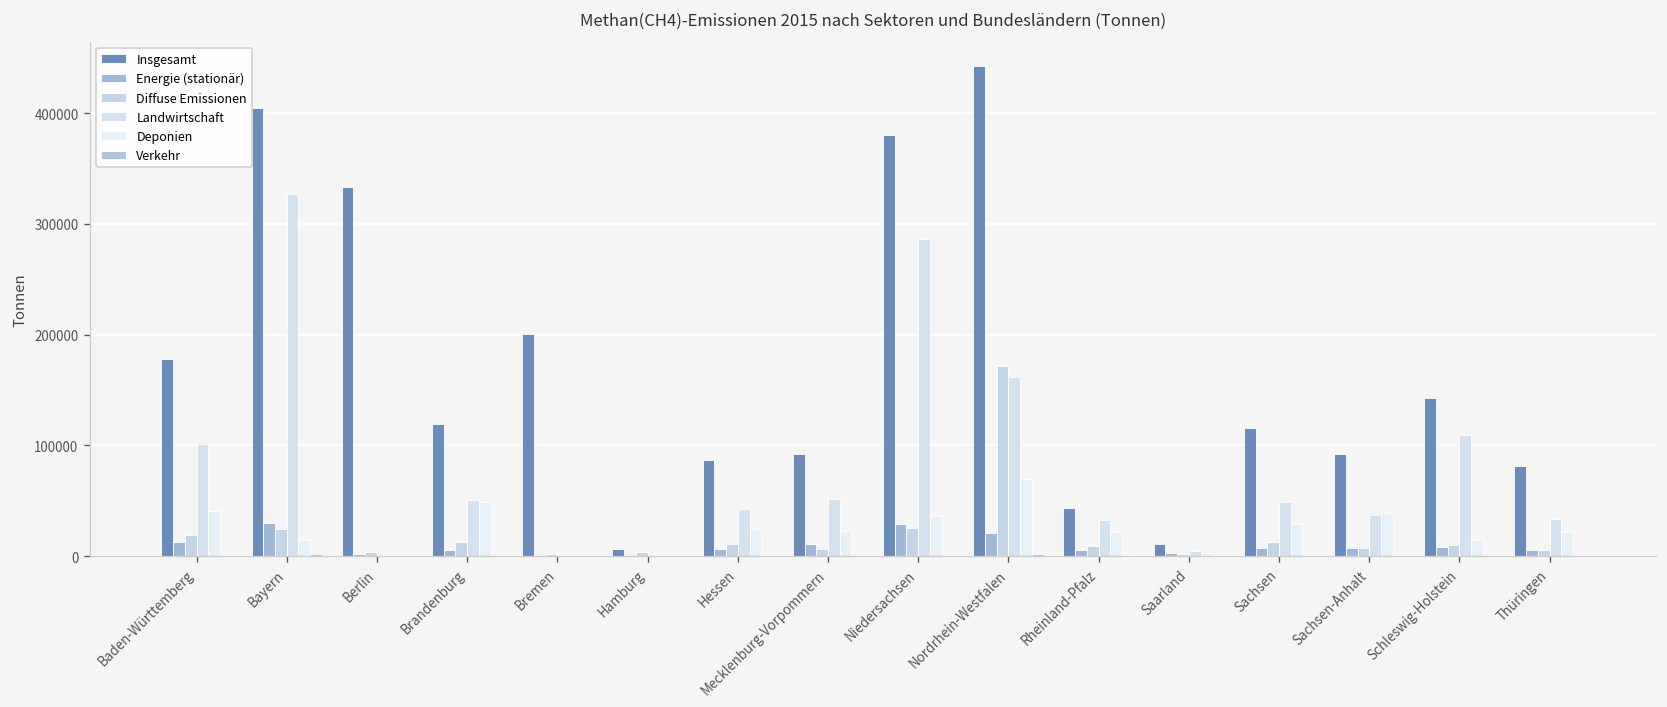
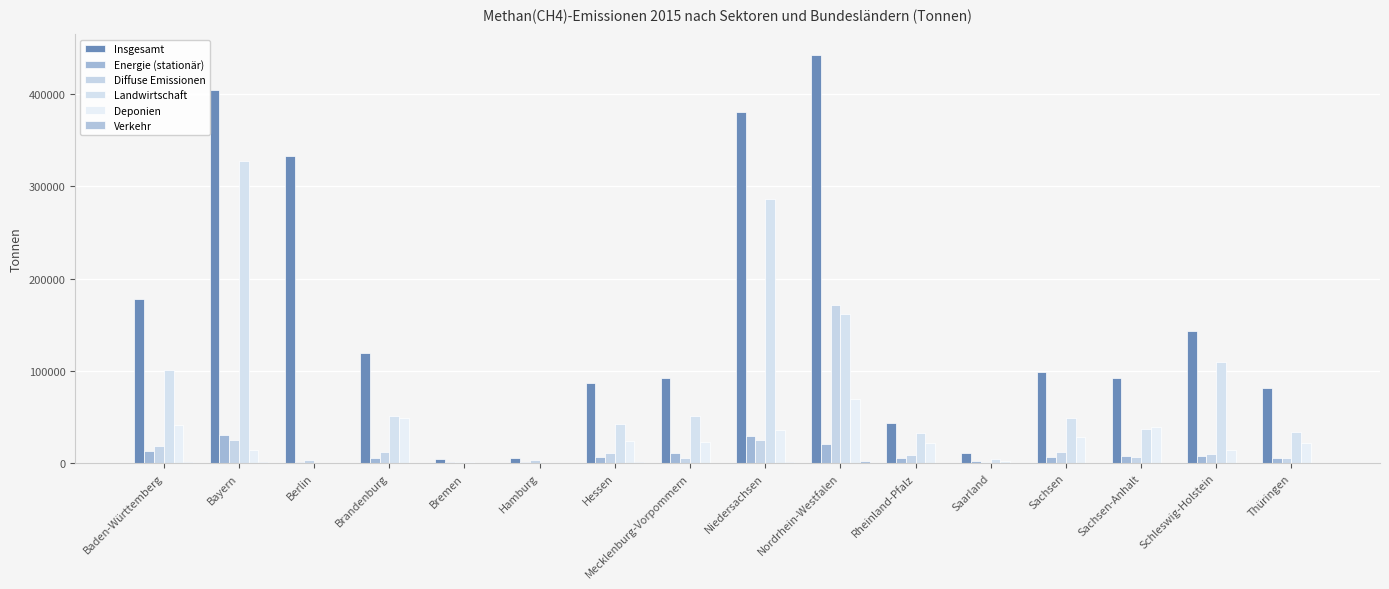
Insgesamt, Bremen: 200000 -> 0
Insgesamt, Sachsen: 120000 -> 100000
